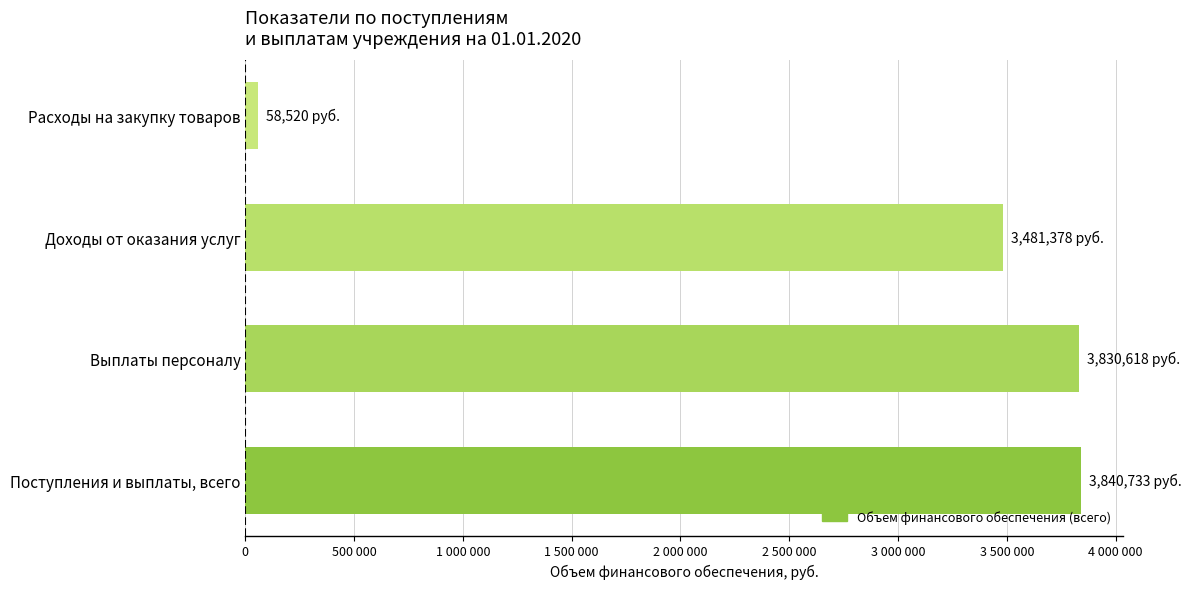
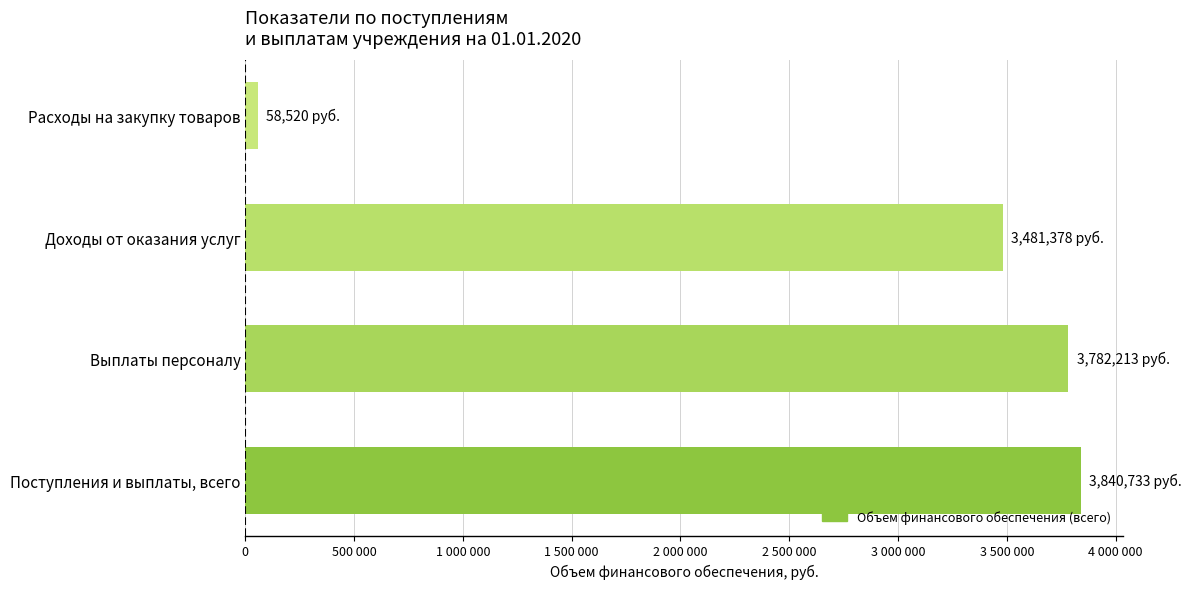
Выплаты персоналу: 3,830,618 -> 3,782,213
